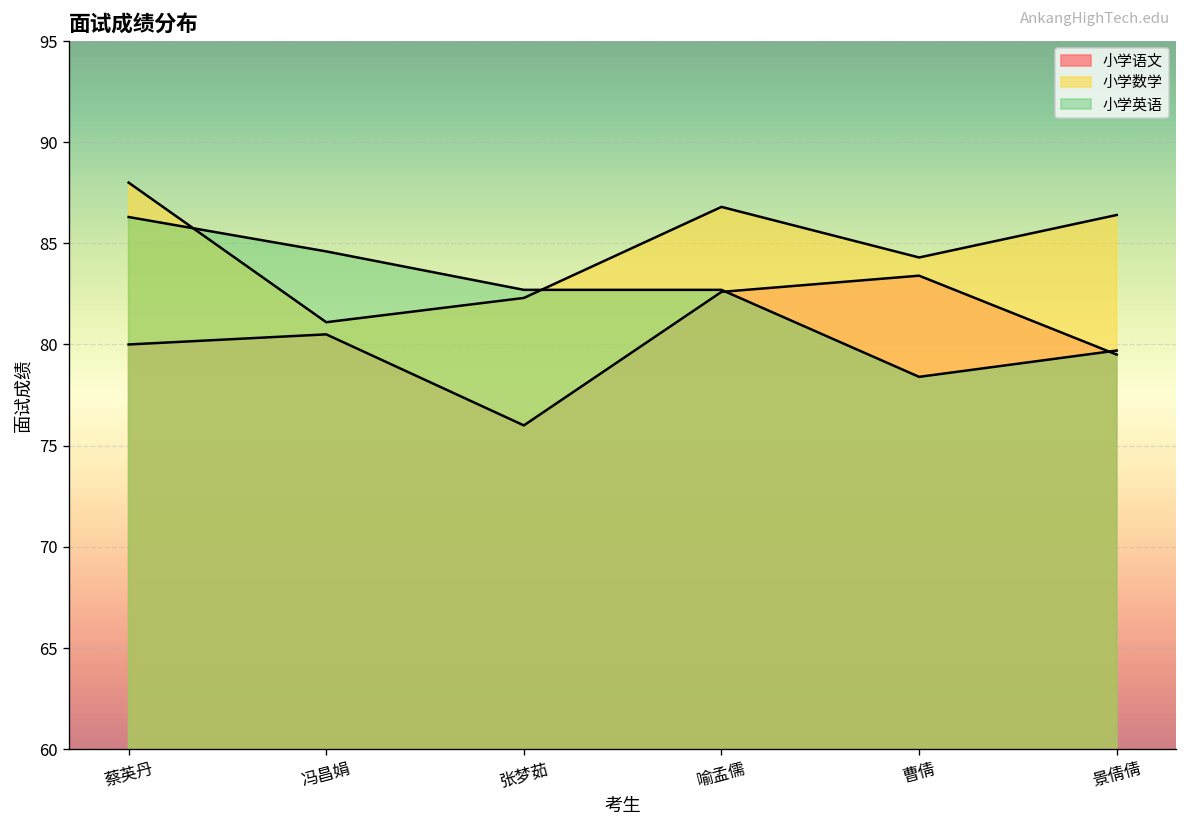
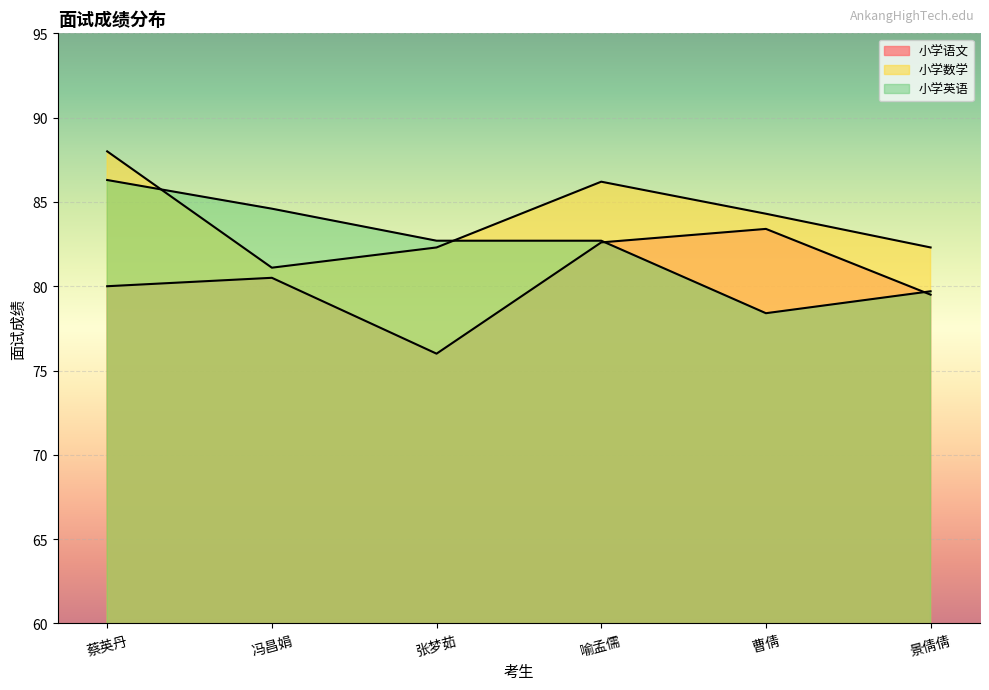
小学数学, 喻孟儒: 86.8 -> 86.2
小学数学, 景倩倩: 86.4 -> 82.3
